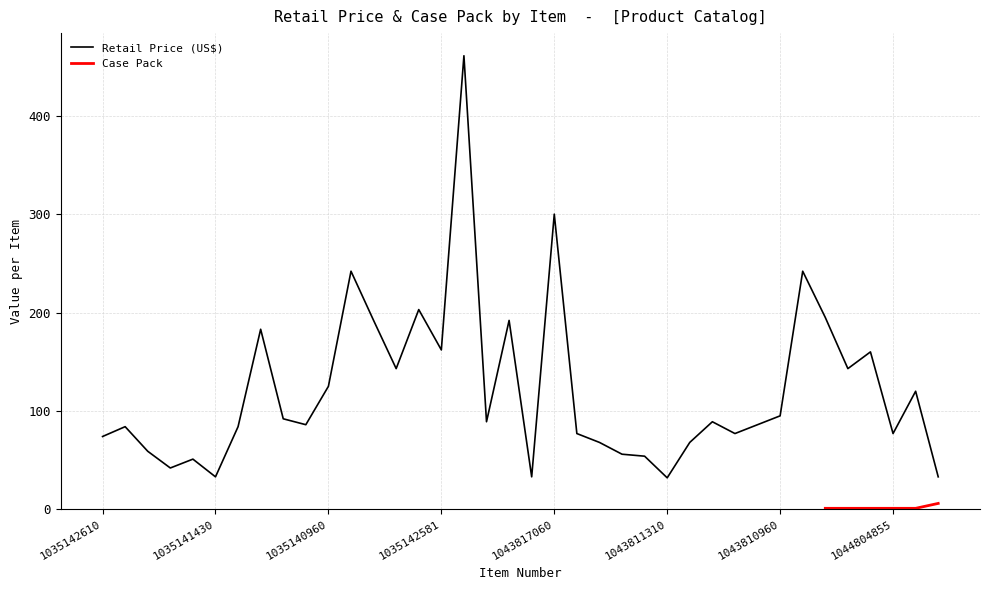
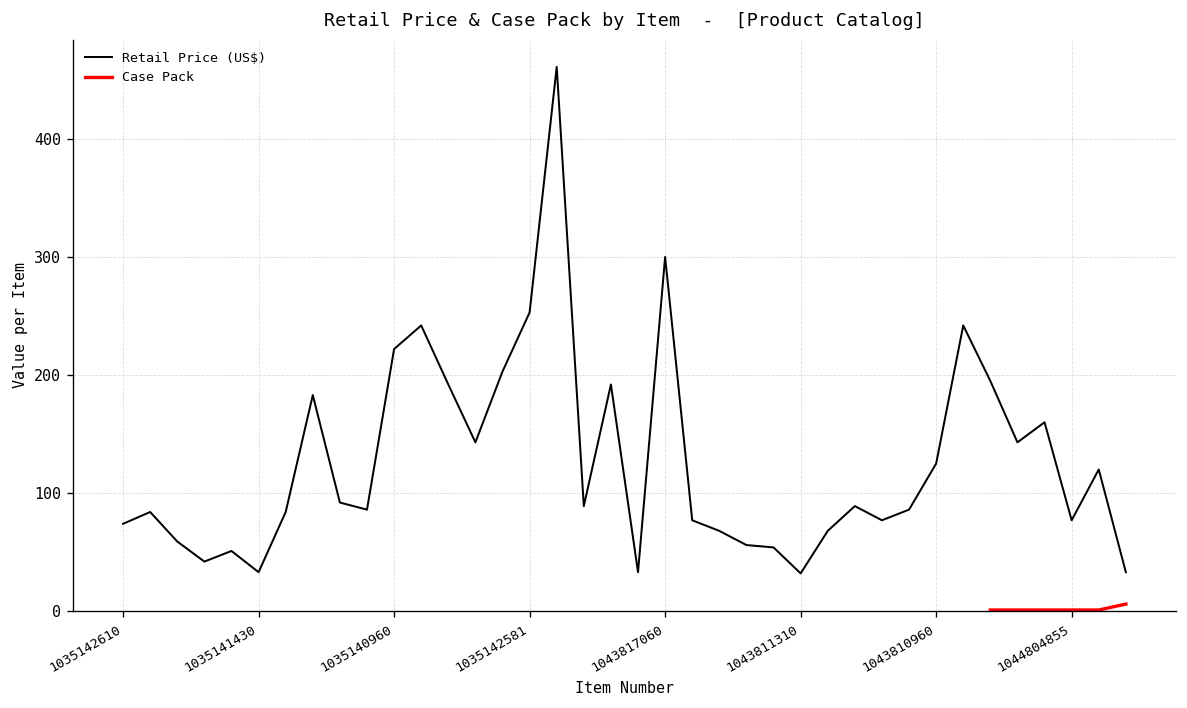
Retail Price (US$), 1035140960: 130 -> 220
Retail Price (US$), 1035142581: 160 -> 250
Retail Price (US$), 1043810960: 100 -> 130
